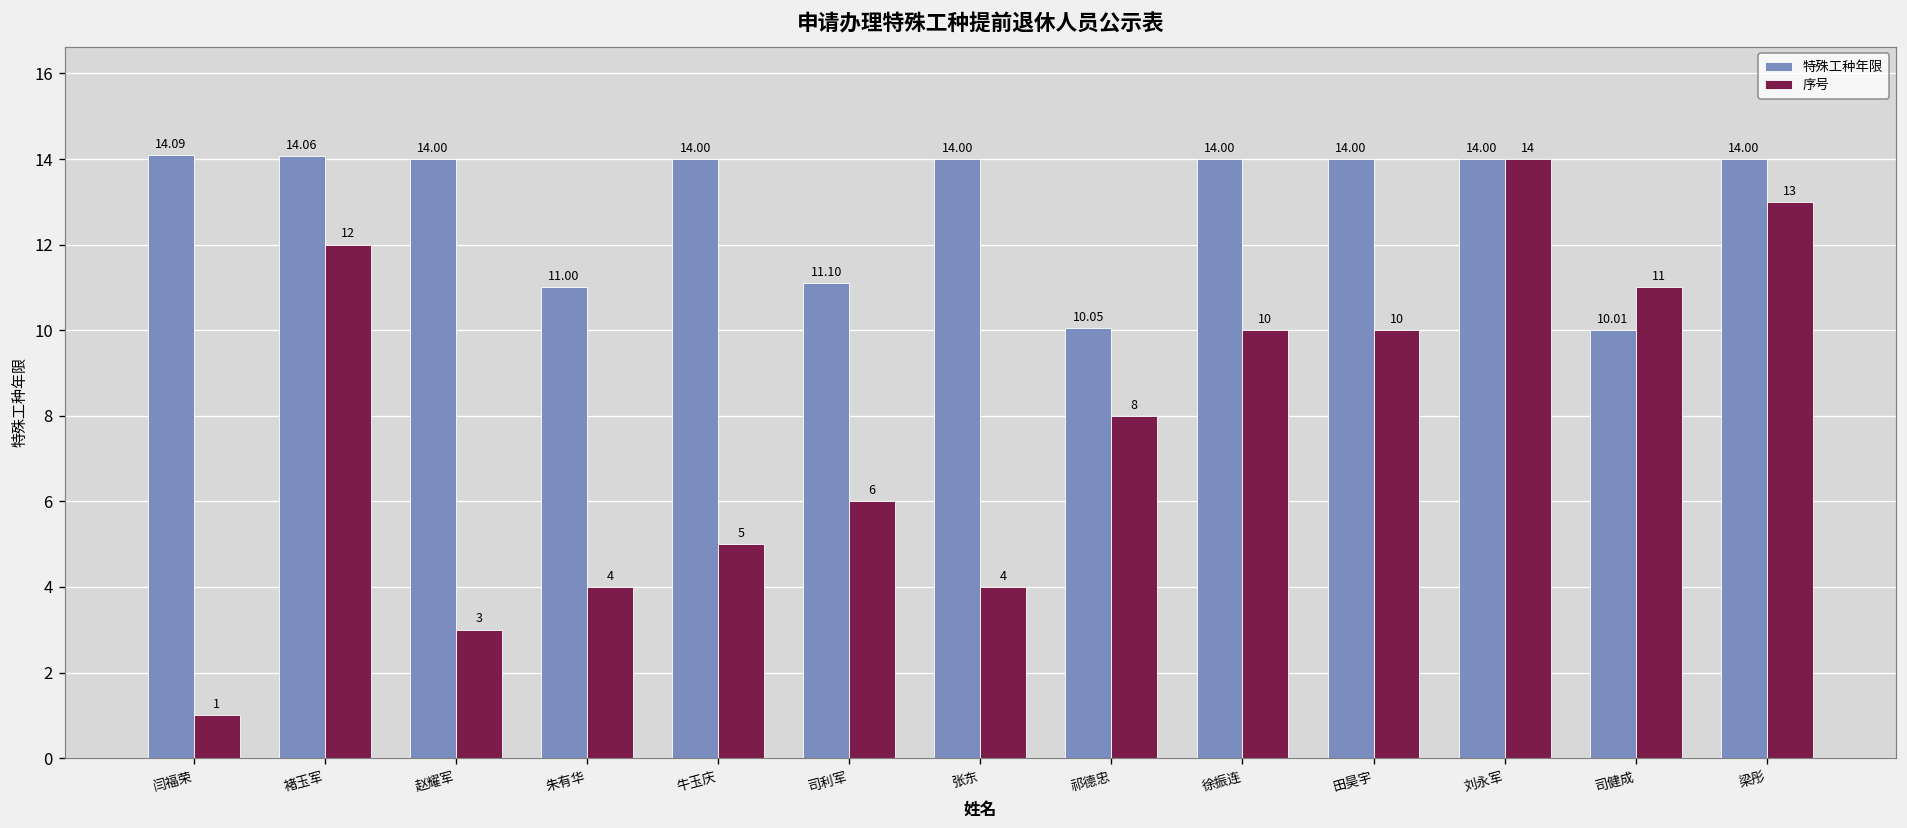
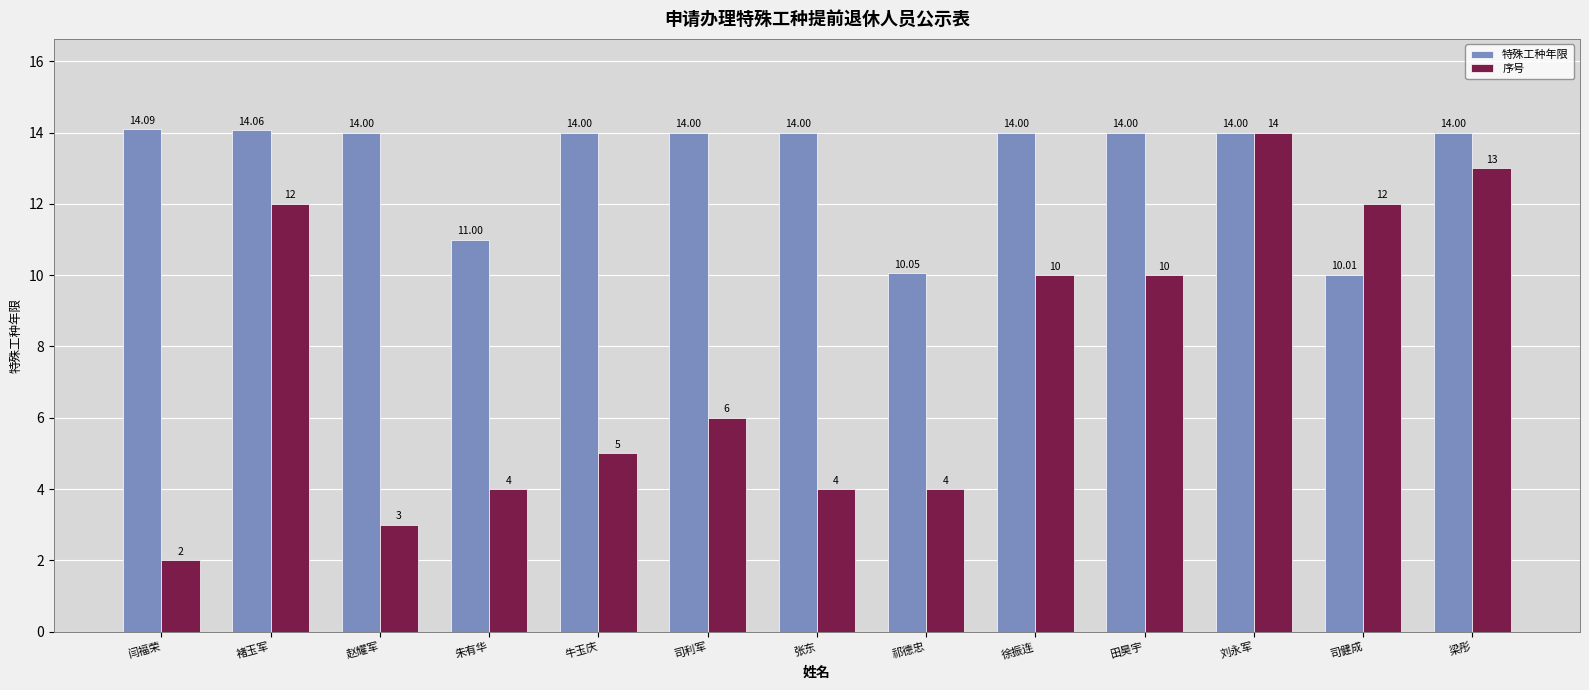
序号, 闫福荣: 1 -> 2
特殊工种年限, 司利军: 11.10 -> 14.00
序号, 祁德忠: 8 -> 4
序号, 司健成: 11 -> 12
